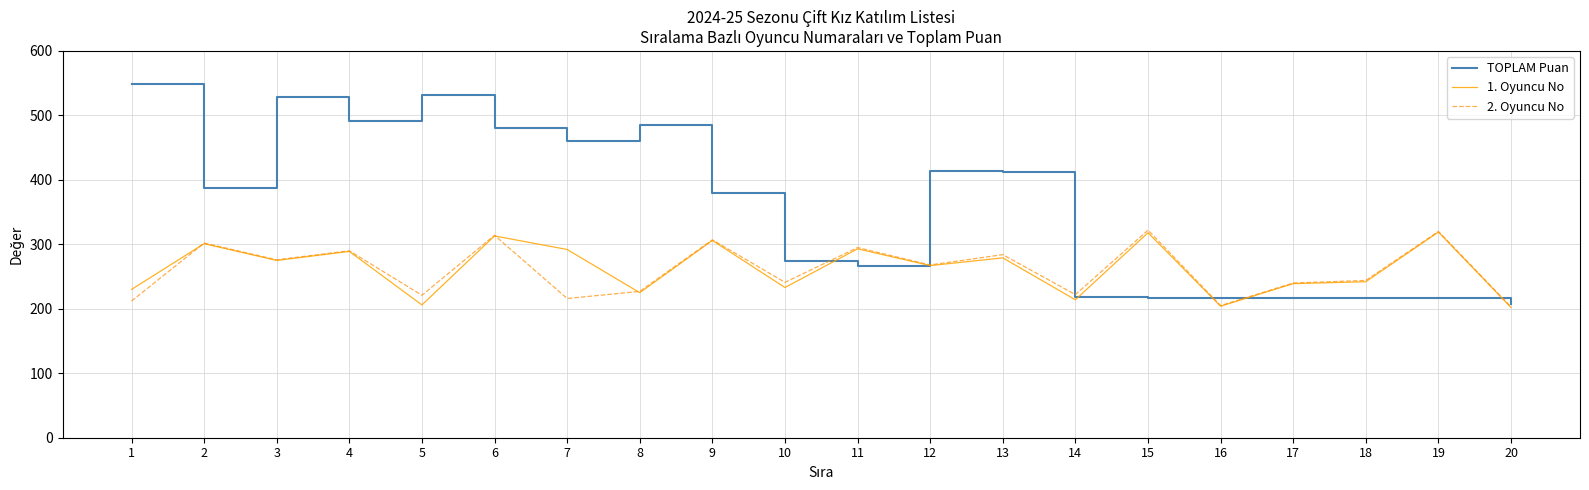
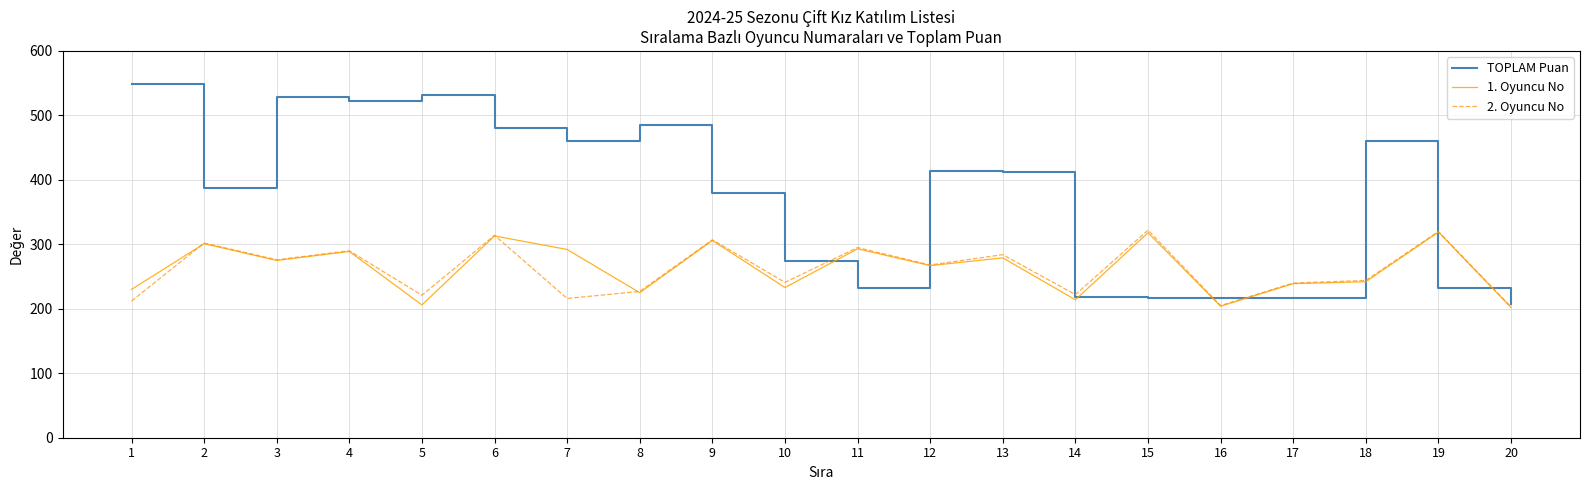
TOPLAM Puan, 4: 490 -> 520
TOPLAM Puan, 11: 270 -> 230
TOPLAM Puan, 18: 220 -> 460
TOPLAM Puan, 19: 220 -> 230
